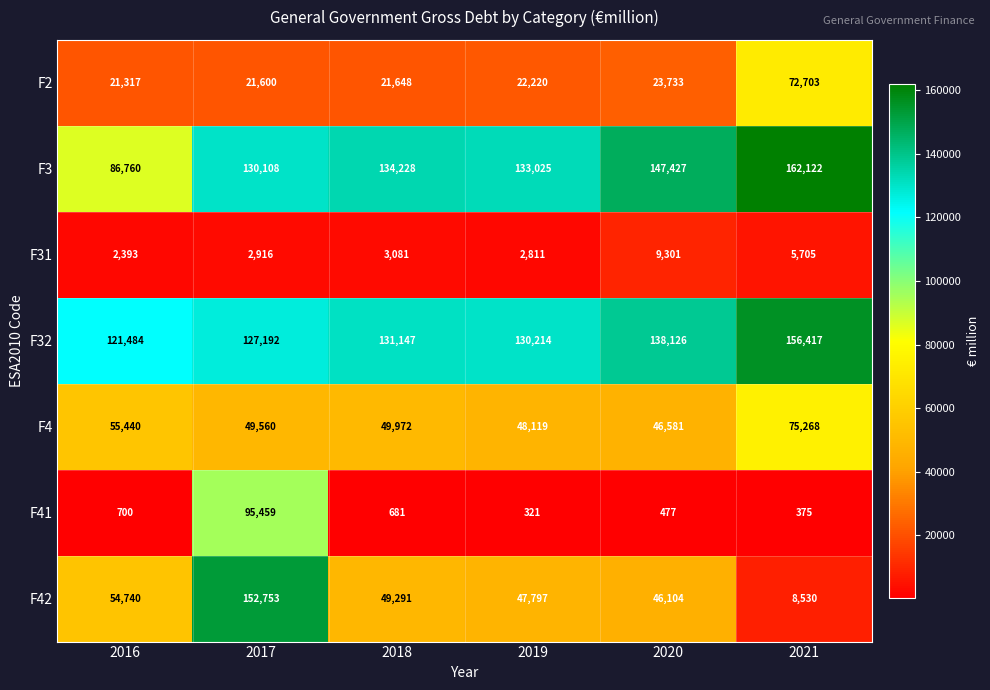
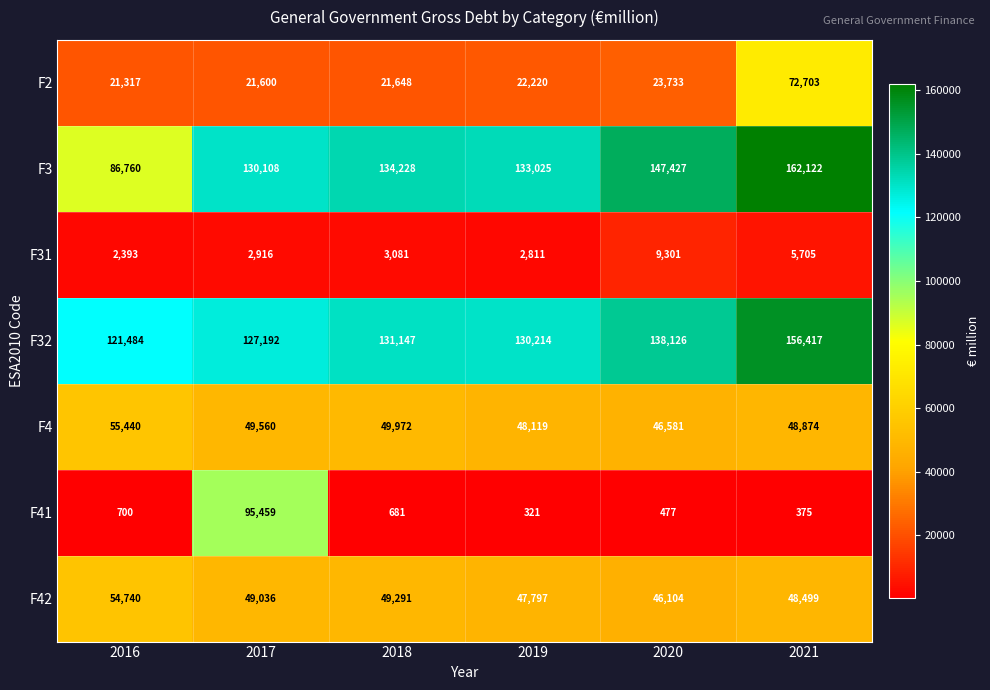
F4, 2021: 75,268 -> 48,874
F42, 2017: 152,753 -> 49,036
F42, 2021: 8,530 -> 48,499
